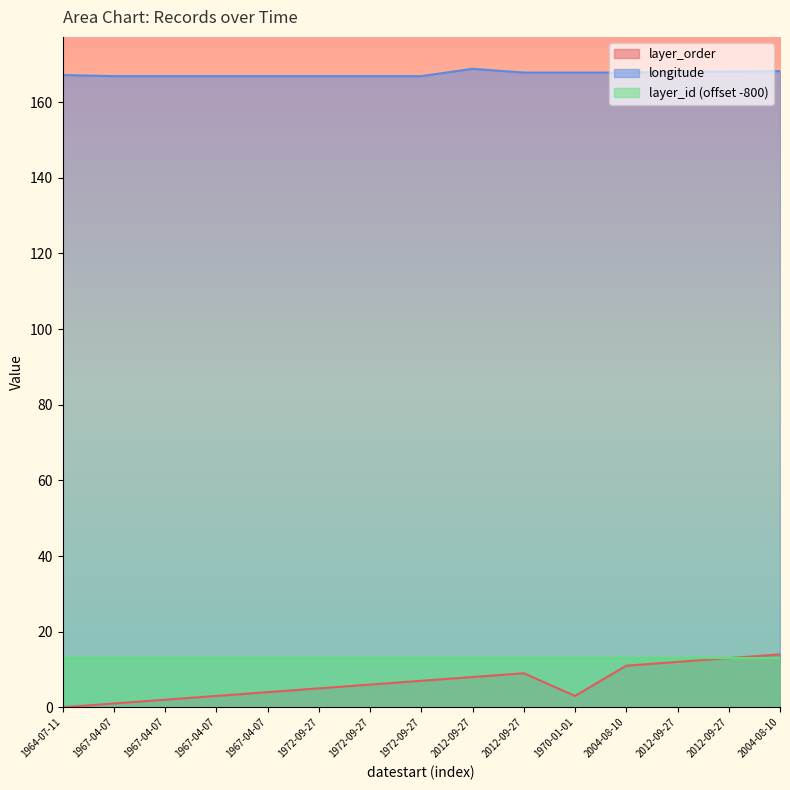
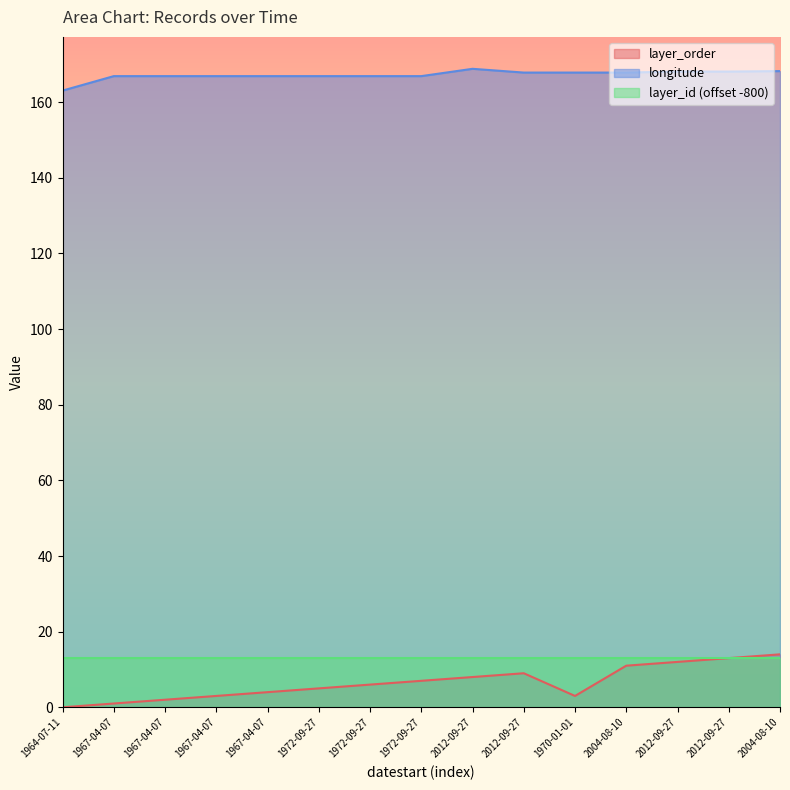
longitude, 1964-07-11: 167 -> 163
